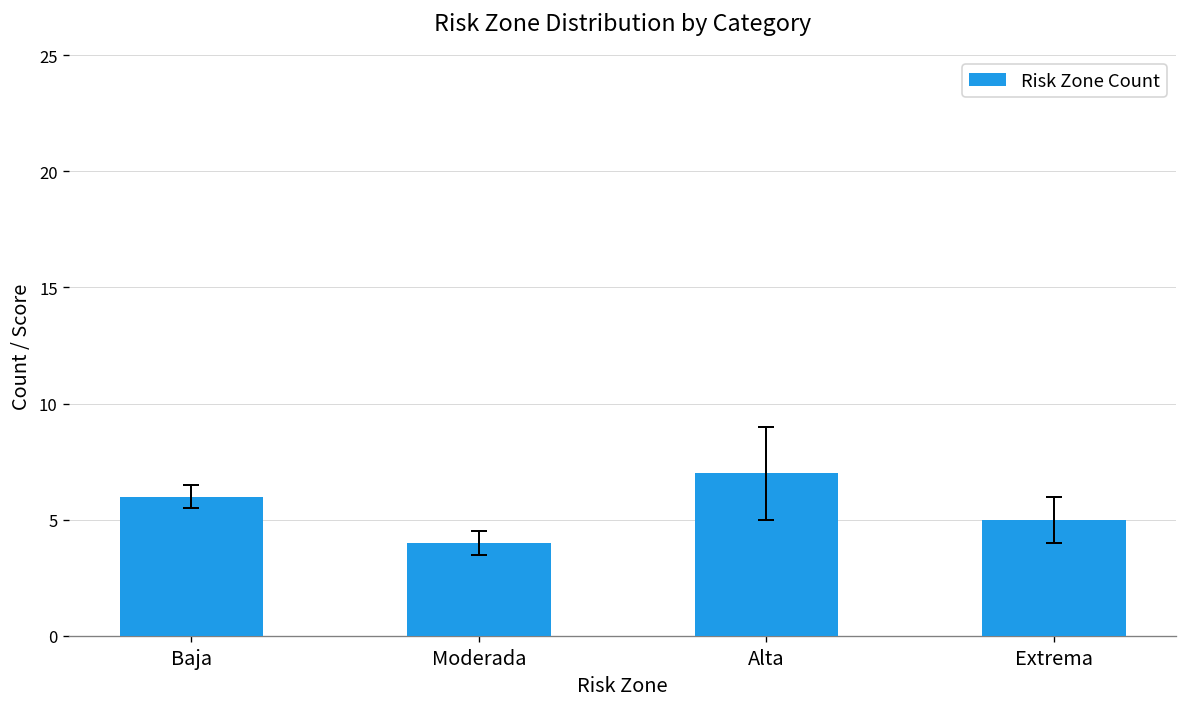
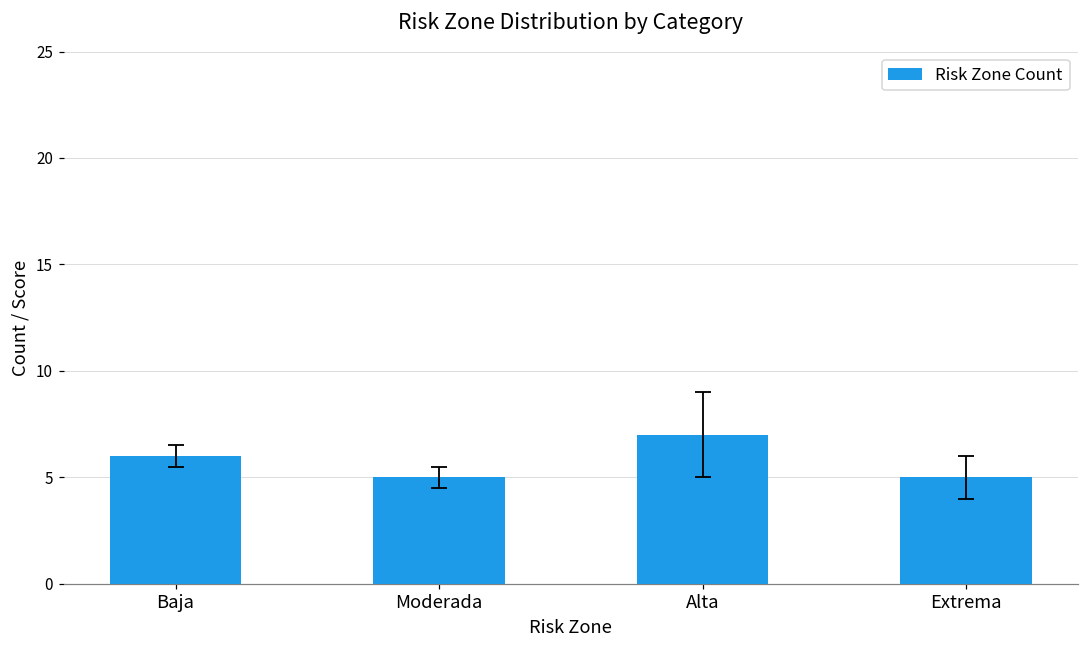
Risk Zone Count, Moderada: 4 -> 5
